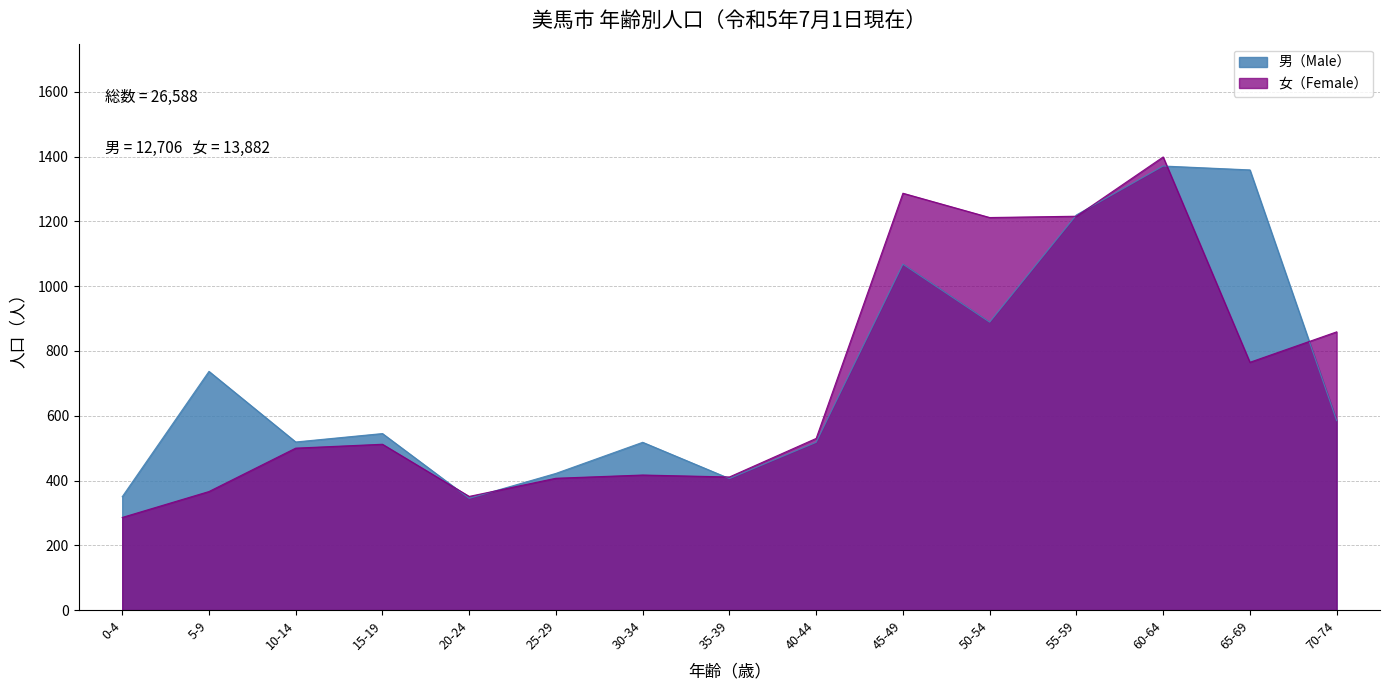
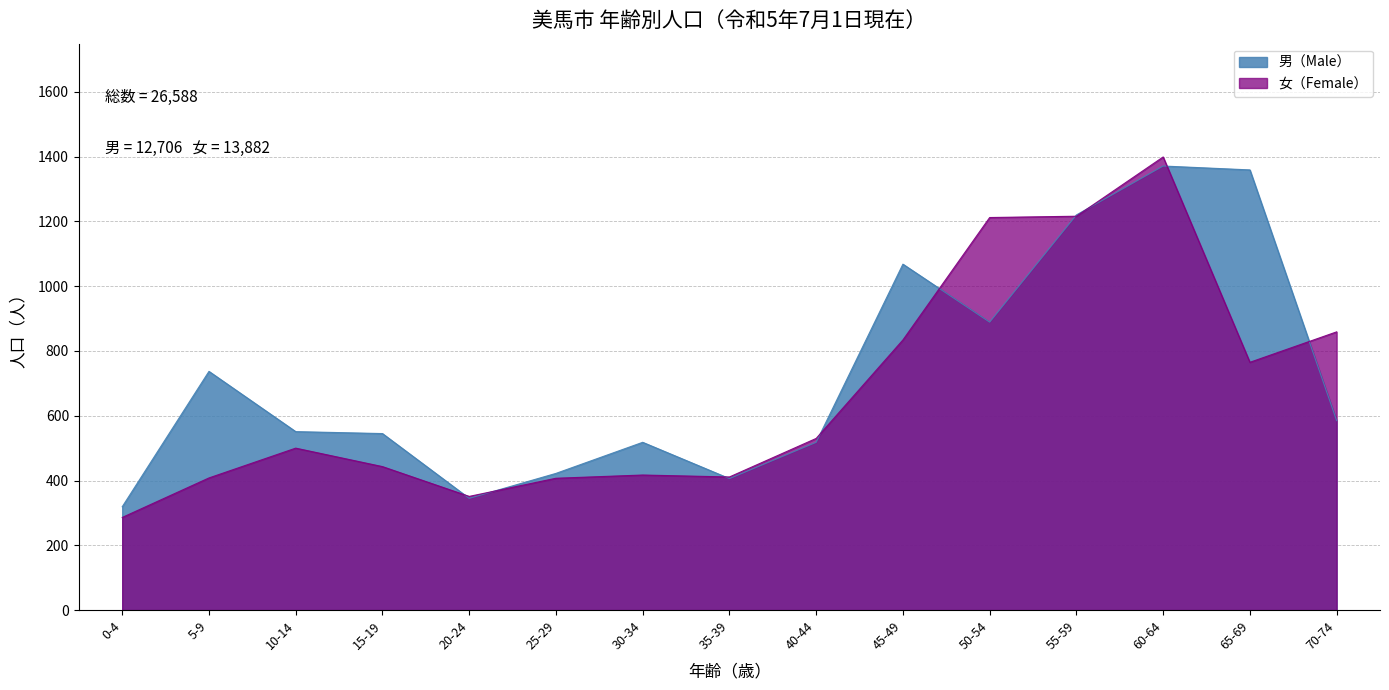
男（Male）, 0-4: 350 -> 320
女（Female）, 5-9: 370 -> 410
男（Male）, 10-14: 520 -> 550
女（Female）, 15-19: 510 -> 440
女（Female）, 45-49: 1290 -> 830
